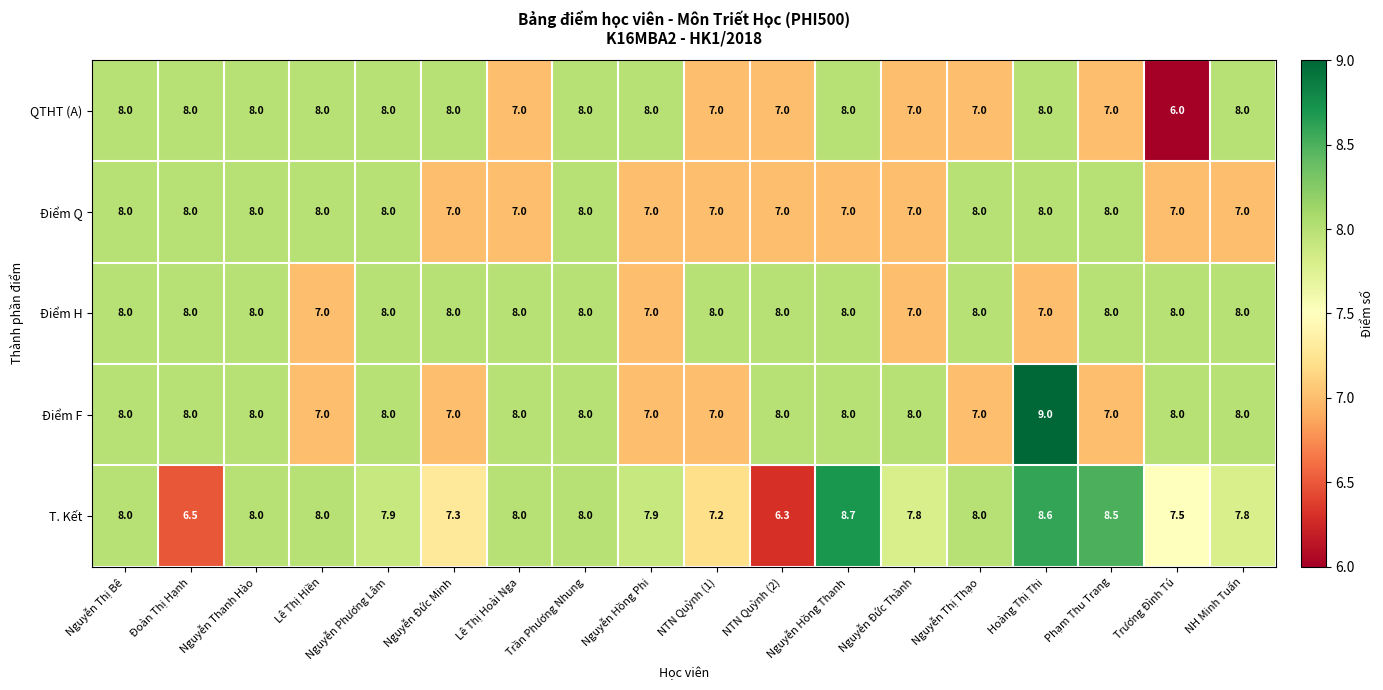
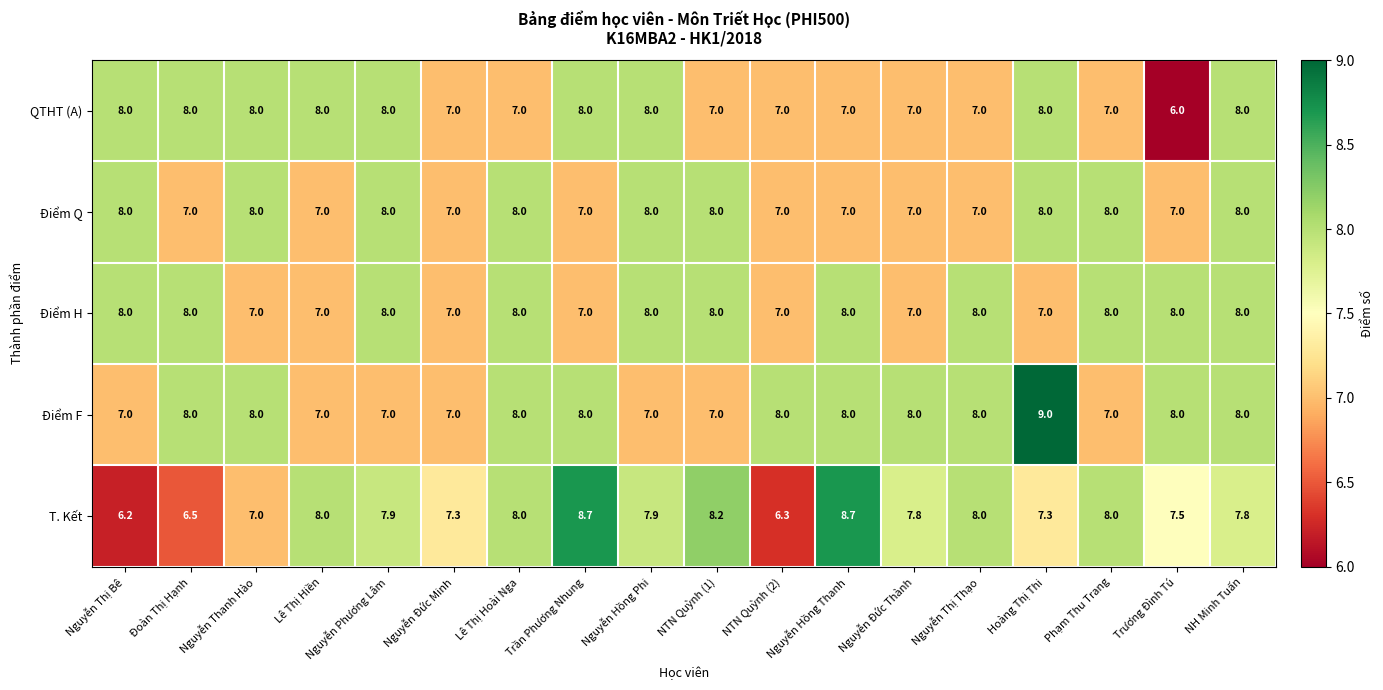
QTHT (A), Nguyễn Đức Minh: 8.0 -> 7.0
QTHT (A), Nguyễn Hồng Thanh: 8.0 -> 7.0
Điểm Q, Đoàn Thị Hạnh: 8.0 -> 7.0
Điểm Q, Lê Thị Hiền: 8.0 -> 7.0
Điểm Q, Lê Thị Hoài Nga: 7.0 -> 8.0
Điểm Q, Trần Phương Nhung: 8.0 -> 7.0
Điểm Q, Nguyễn Hồng Phi: 7.0 -> 8.0
Điểm Q, NTN Quỳnh (1): 7.0 -> 8.0
Điểm Q, Nguyễn Thị Thạo: 8.0 -> 7.0
Điểm Q, NH Minh Tuấn: 7.0 -> 8.0
Điểm H, Nguyễn Thanh Hào: 8.0 -> 7.0
Điểm H, Nguyễn Đức Minh: 8.0 -> 7.0
Điểm H, Trần Phương Nhung: 8.0 -> 7.0
Điểm H, Nguyễn Hồng Phi: 7.0 -> 8.0
Điểm H, NTN Quỳnh (2): 8.0 -> 7.0
Điểm F, Nguyễn Thị Bê: 8.0 -> 7.0
Điểm F, Nguyễn Phương Lâm: 8.0 -> 7.0
Điểm F, Nguyễn Thị Thạo: 7.0 -> 8.0
T. Kết, Nguyễn Thị Bê: 8.0 -> 6.2
T. Kết, Nguyễn Thanh Hào: 8.0 -> 7.0
T. Kết, Trần Phương Nhung: 8.0 -> 8.7
T. Kết, NTN Quỳnh (1): 7.2 -> 8.2
T. Kết, Hoàng Thị Thi: 8.6 -> 7.3
T. Kết, Phạm Thu Trang: 8.5 -> 8.0
